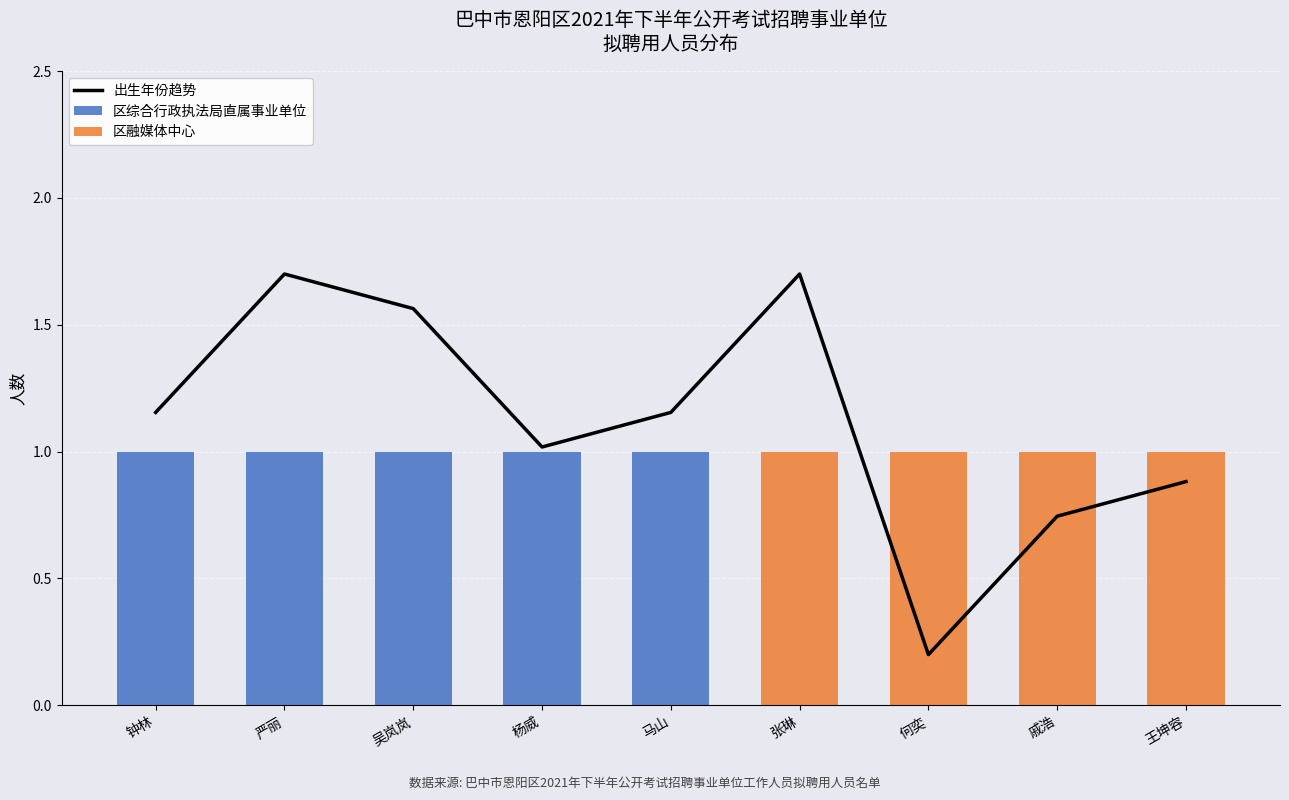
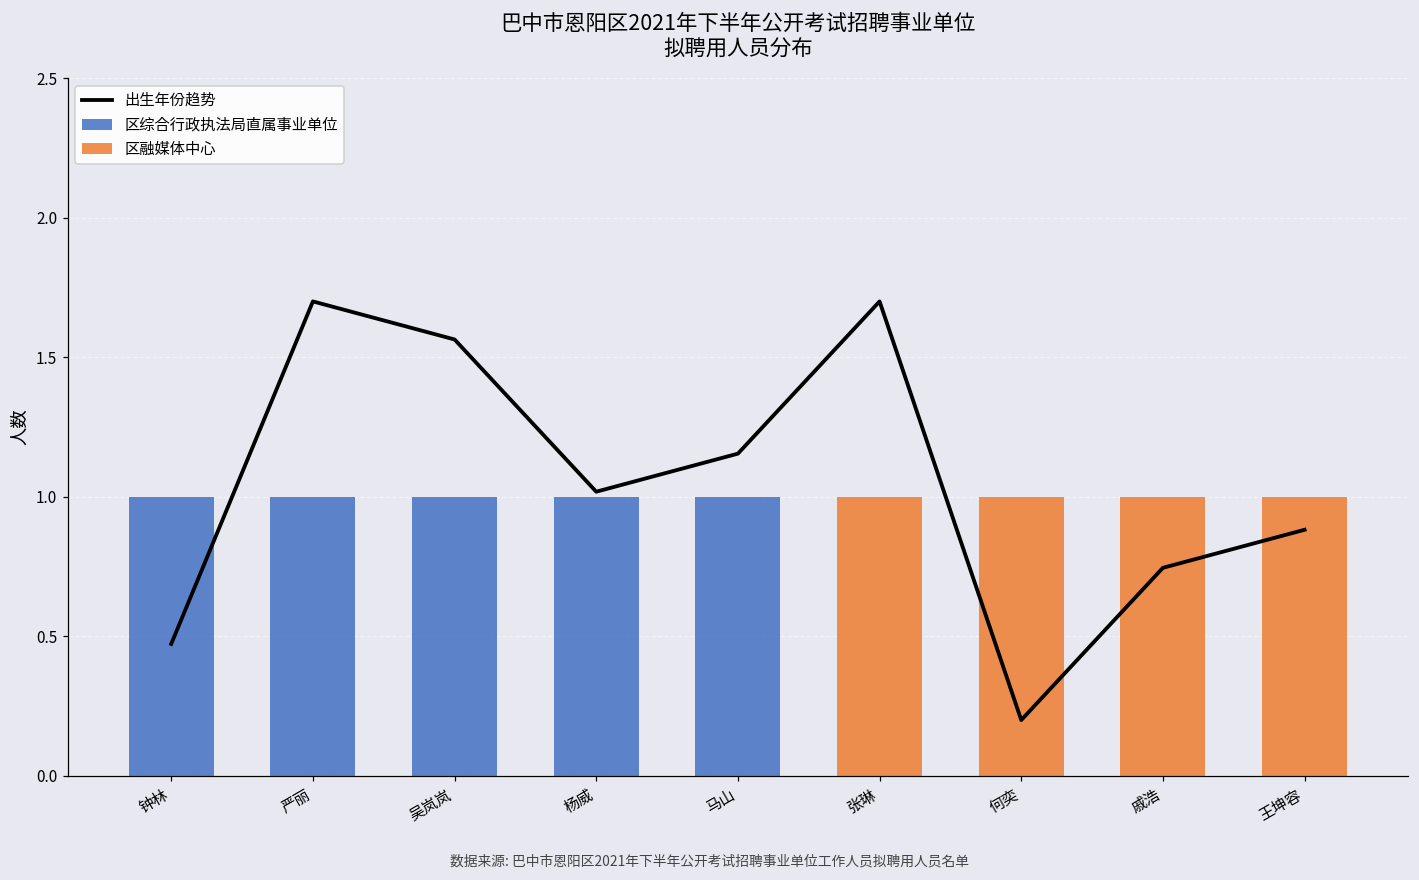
出生年份趋势, 钟林: 1.15 -> 0.47
